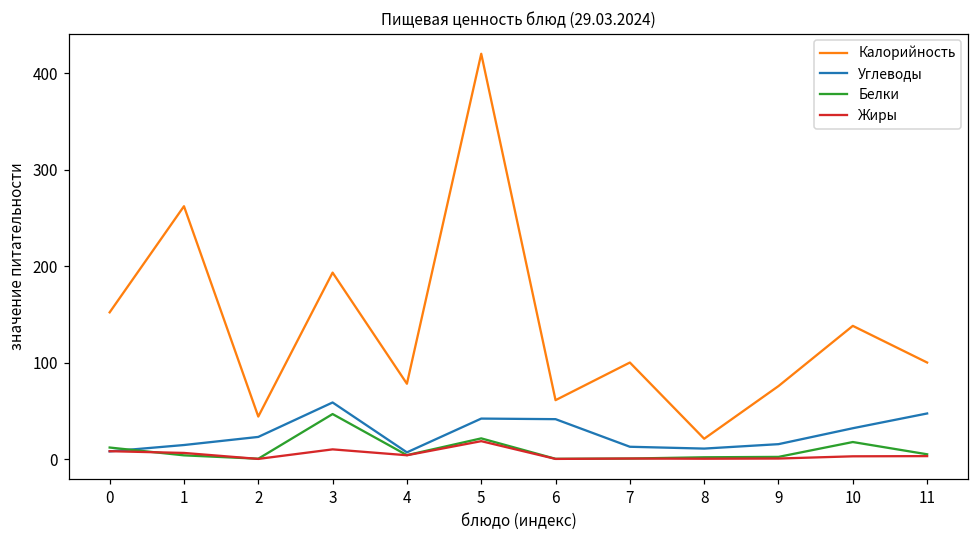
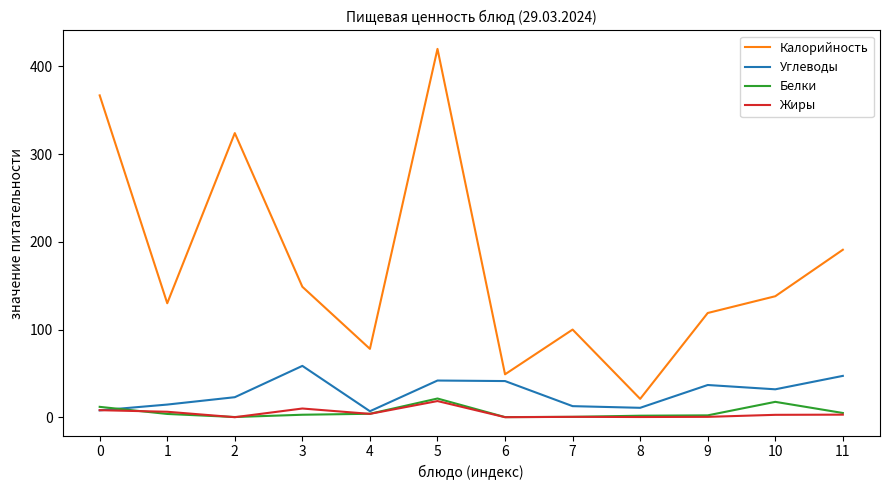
Калорийность, 0: 150 -> 370
Калорийность, 1: 260 -> 130
Калорийность, 2: 40 -> 320
Калорийность, 3: 190 -> 150
Белки, 3: 50 -> 0
Калорийность, 6: 60 -> 50
Калорийность, 9: 80 -> 120
Углеводы, 9: 20 -> 40
Калорийность, 11: 100 -> 190
